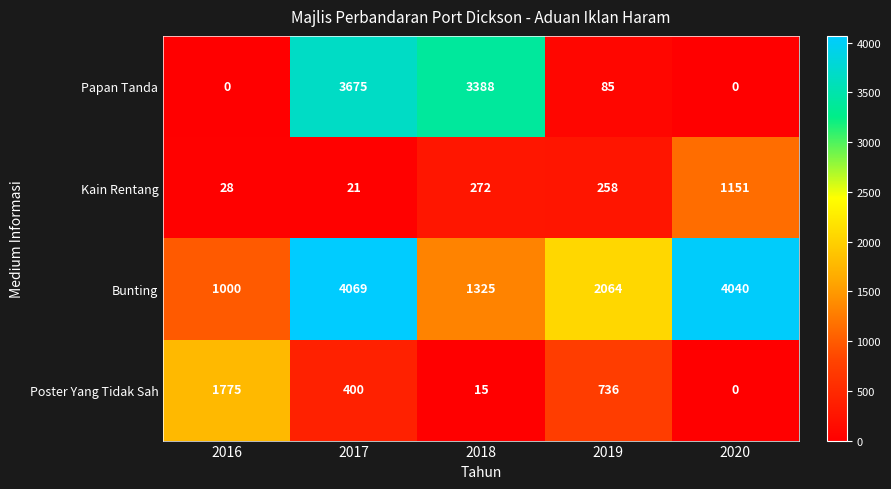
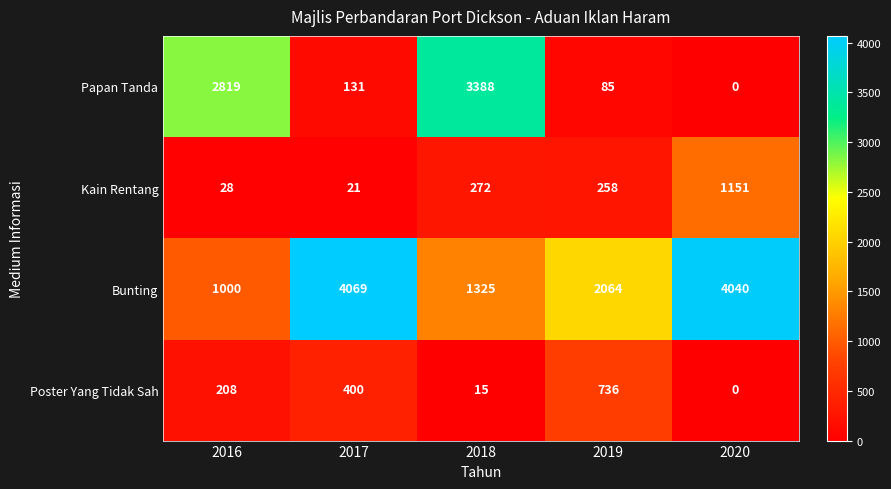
Papan Tanda, 2016: 0 -> 2819
Papan Tanda, 2017: 3675 -> 131
Poster Yang Tidak Sah, 2016: 1775 -> 208
